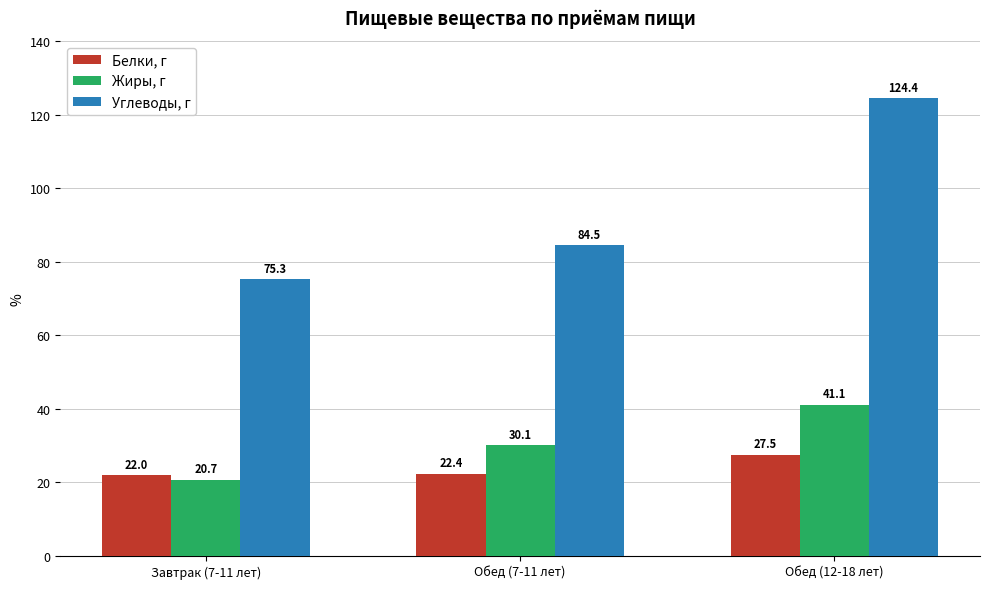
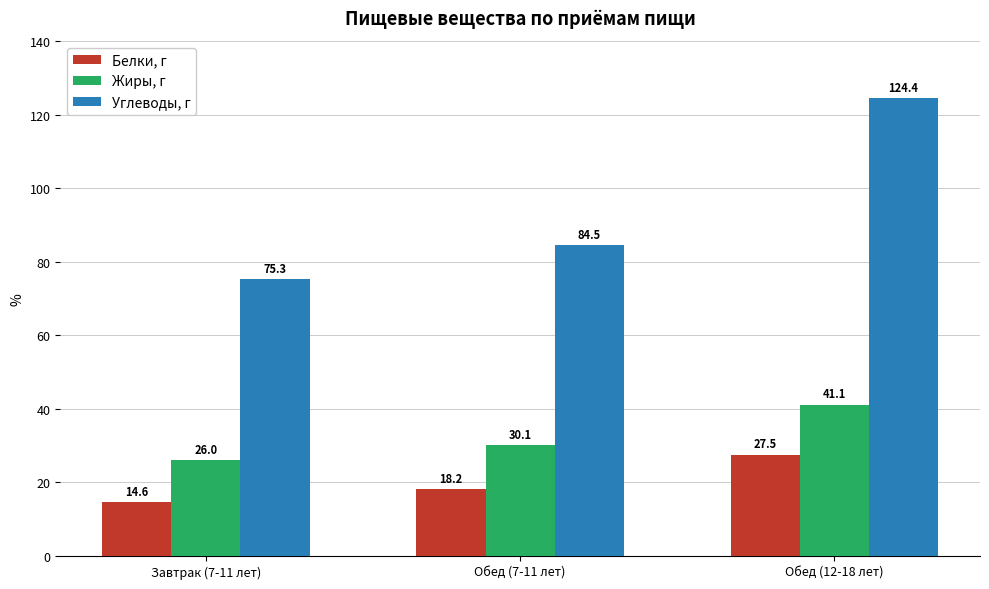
Белки, г, Завтрак (7-11 лет): 22.0 -> 14.6
Жиры, г, Завтрак (7-11 лет): 20.7 -> 26.0
Белки, г, Обед (7-11 лет): 22.4 -> 18.2
